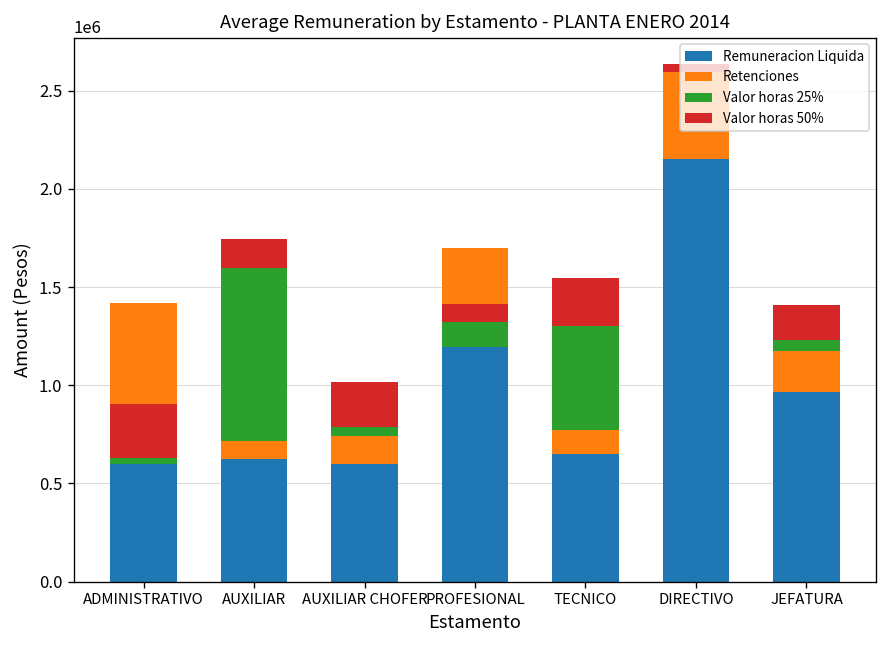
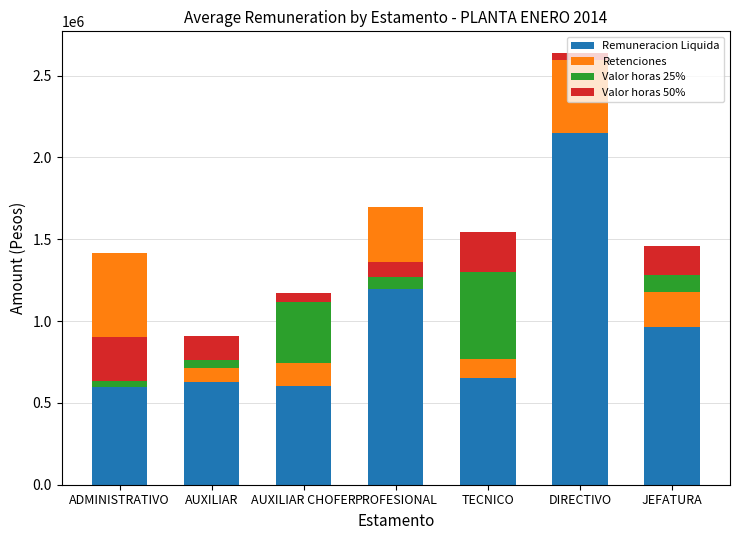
Valor horas 25%, AUXILIAR: 880000 -> 50000
Valor horas 25%, AUXILIAR CHOFER: 40000 -> 380000
Valor horas 50%, AUXILIAR CHOFER: 230000 -> 50000
Valor horas 25%, PROFESIONAL: 130000 -> 70000
Valor horas 25%, JEFATURA: 50000 -> 100000
